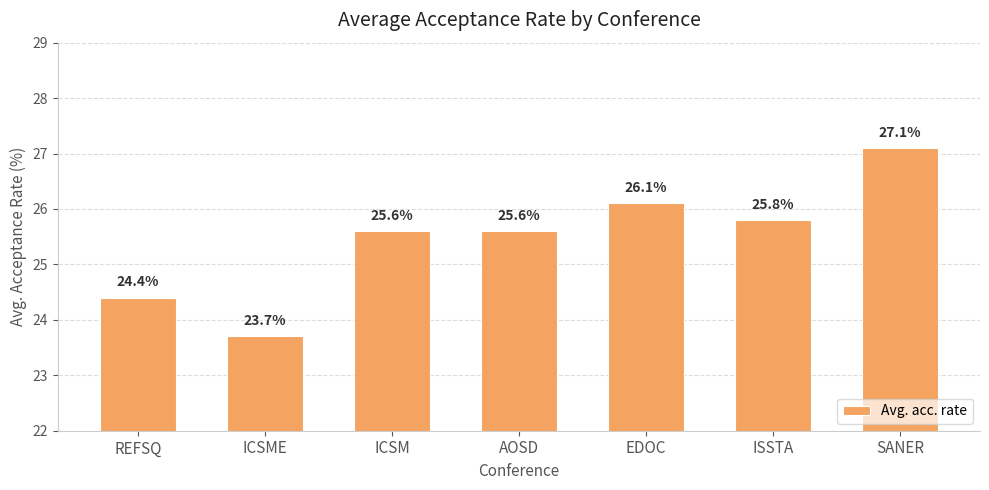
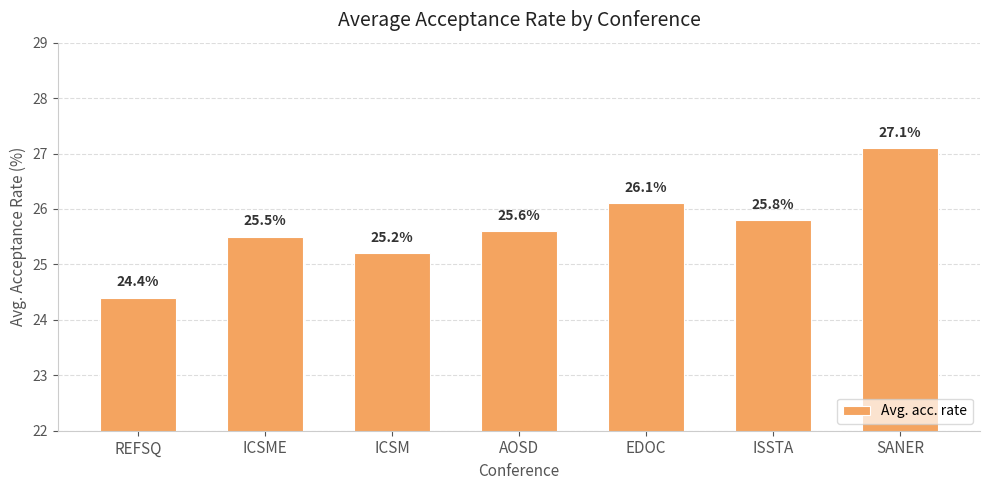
ICSME: 23.7% -> 25.5%
ICSM: 25.6% -> 25.2%
